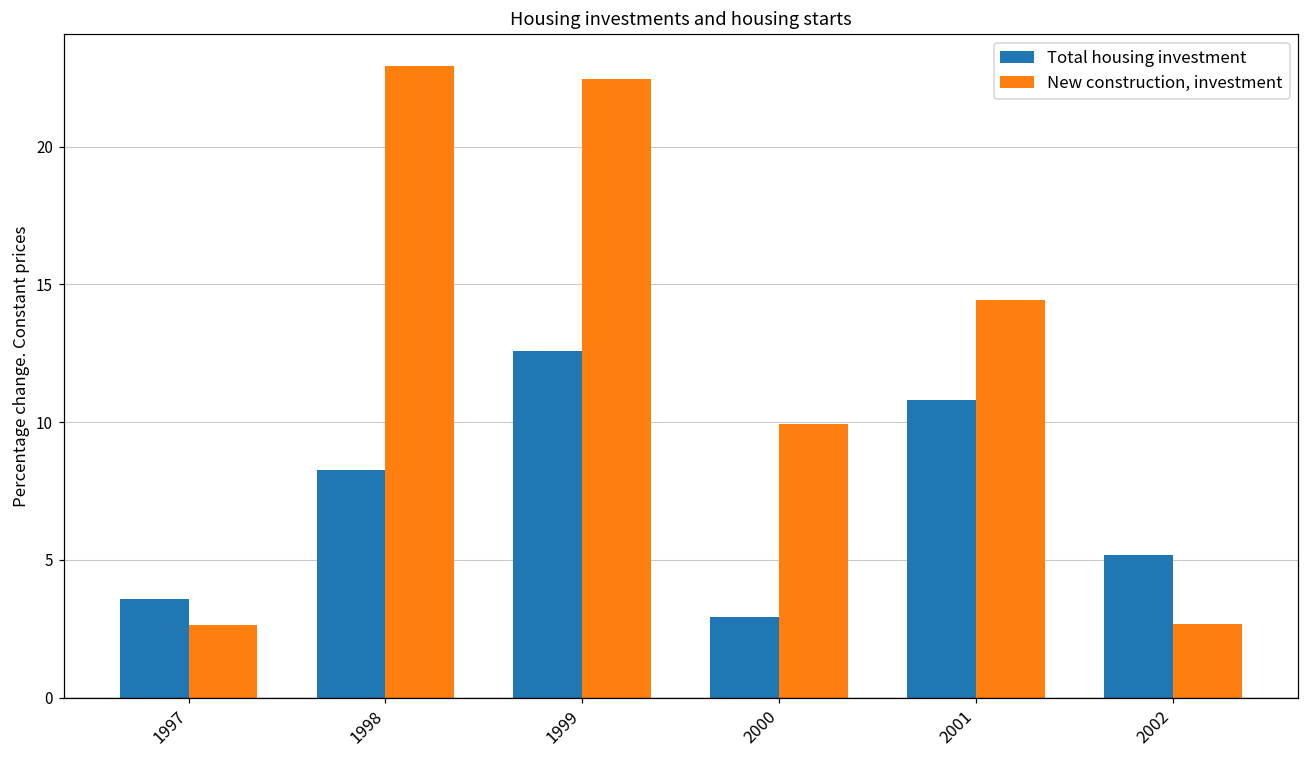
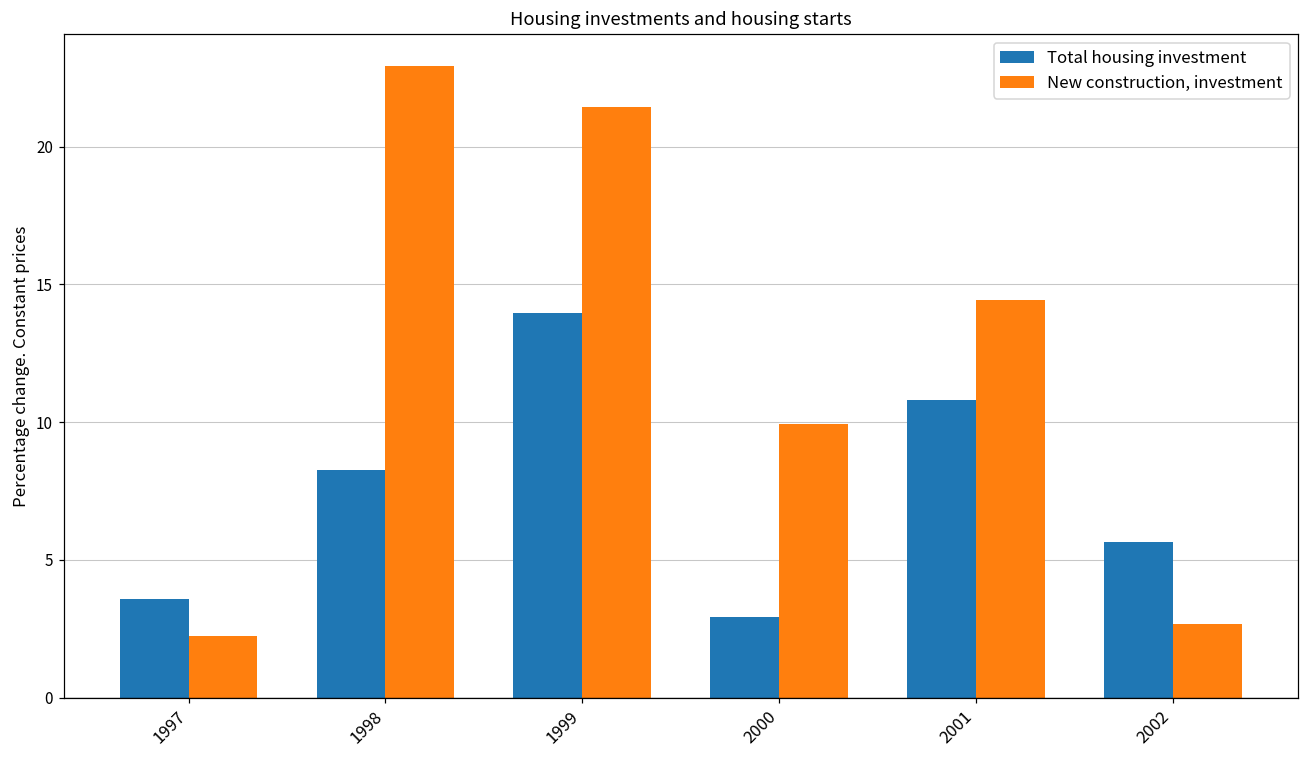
New construction, investment, 1997: 2.6 -> 2.3
Total housing investment, 1999: 12.6 -> 13.9
New construction, investment, 1999: 22.5 -> 21.4
Total housing investment, 2002: 5.2 -> 5.6
